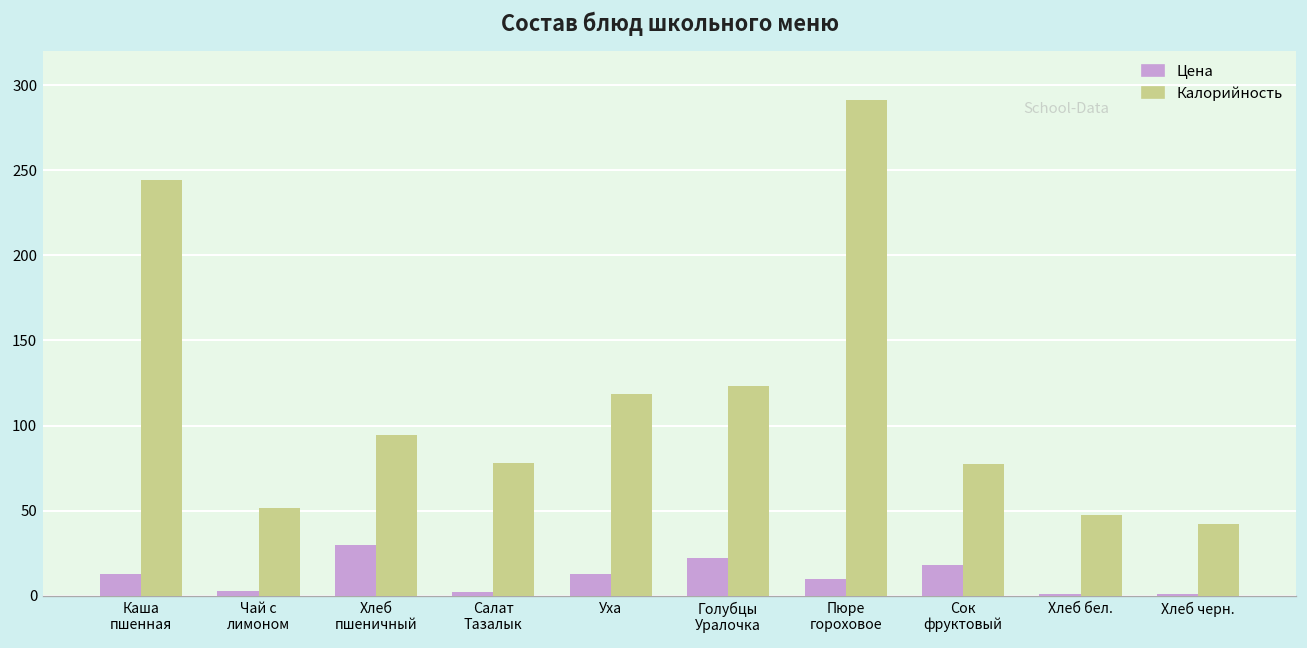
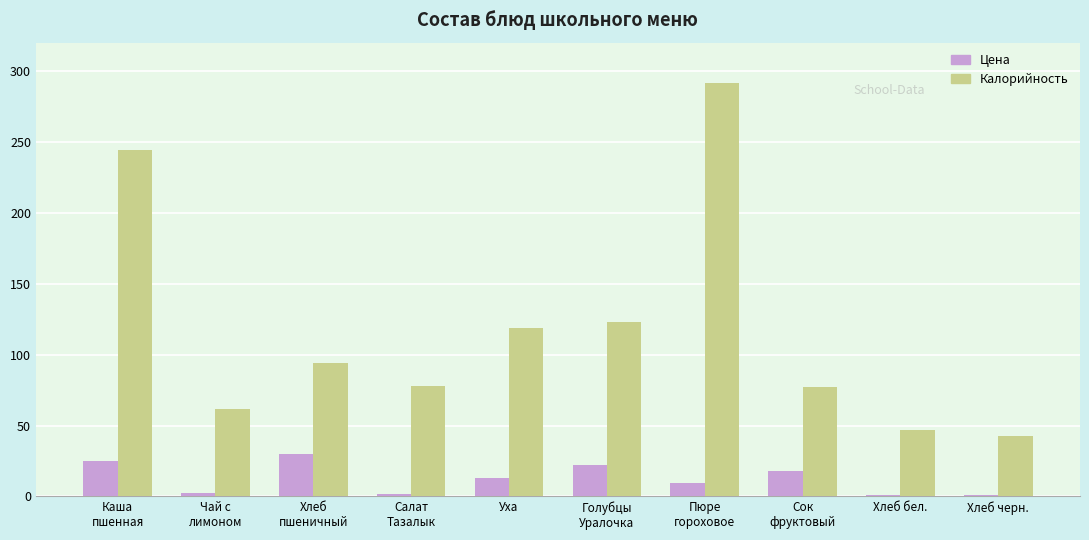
Цена, Каша пшенная: 13 -> 25
Калорийность, Чай с лимоном: 52 -> 62
